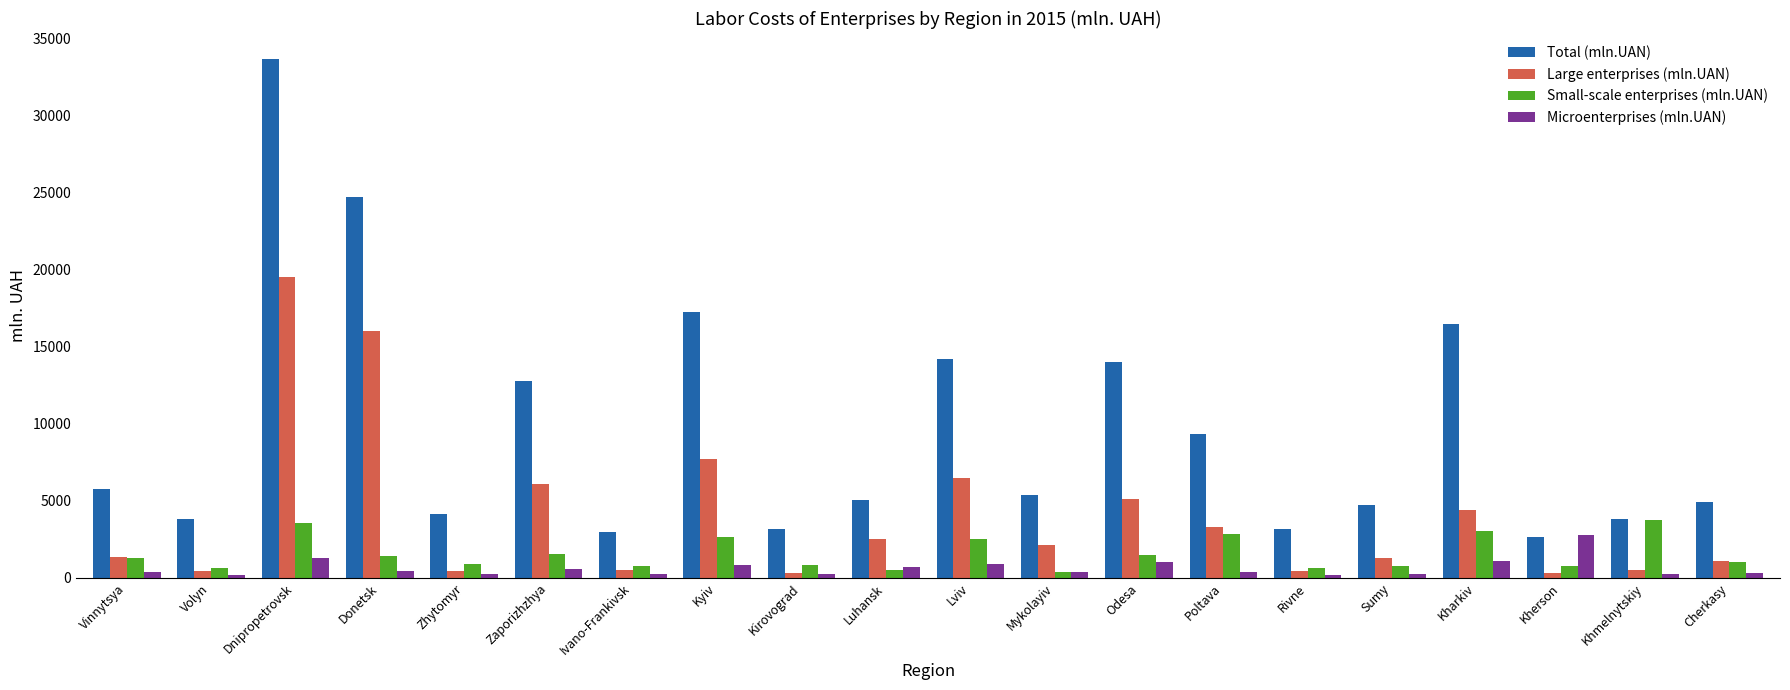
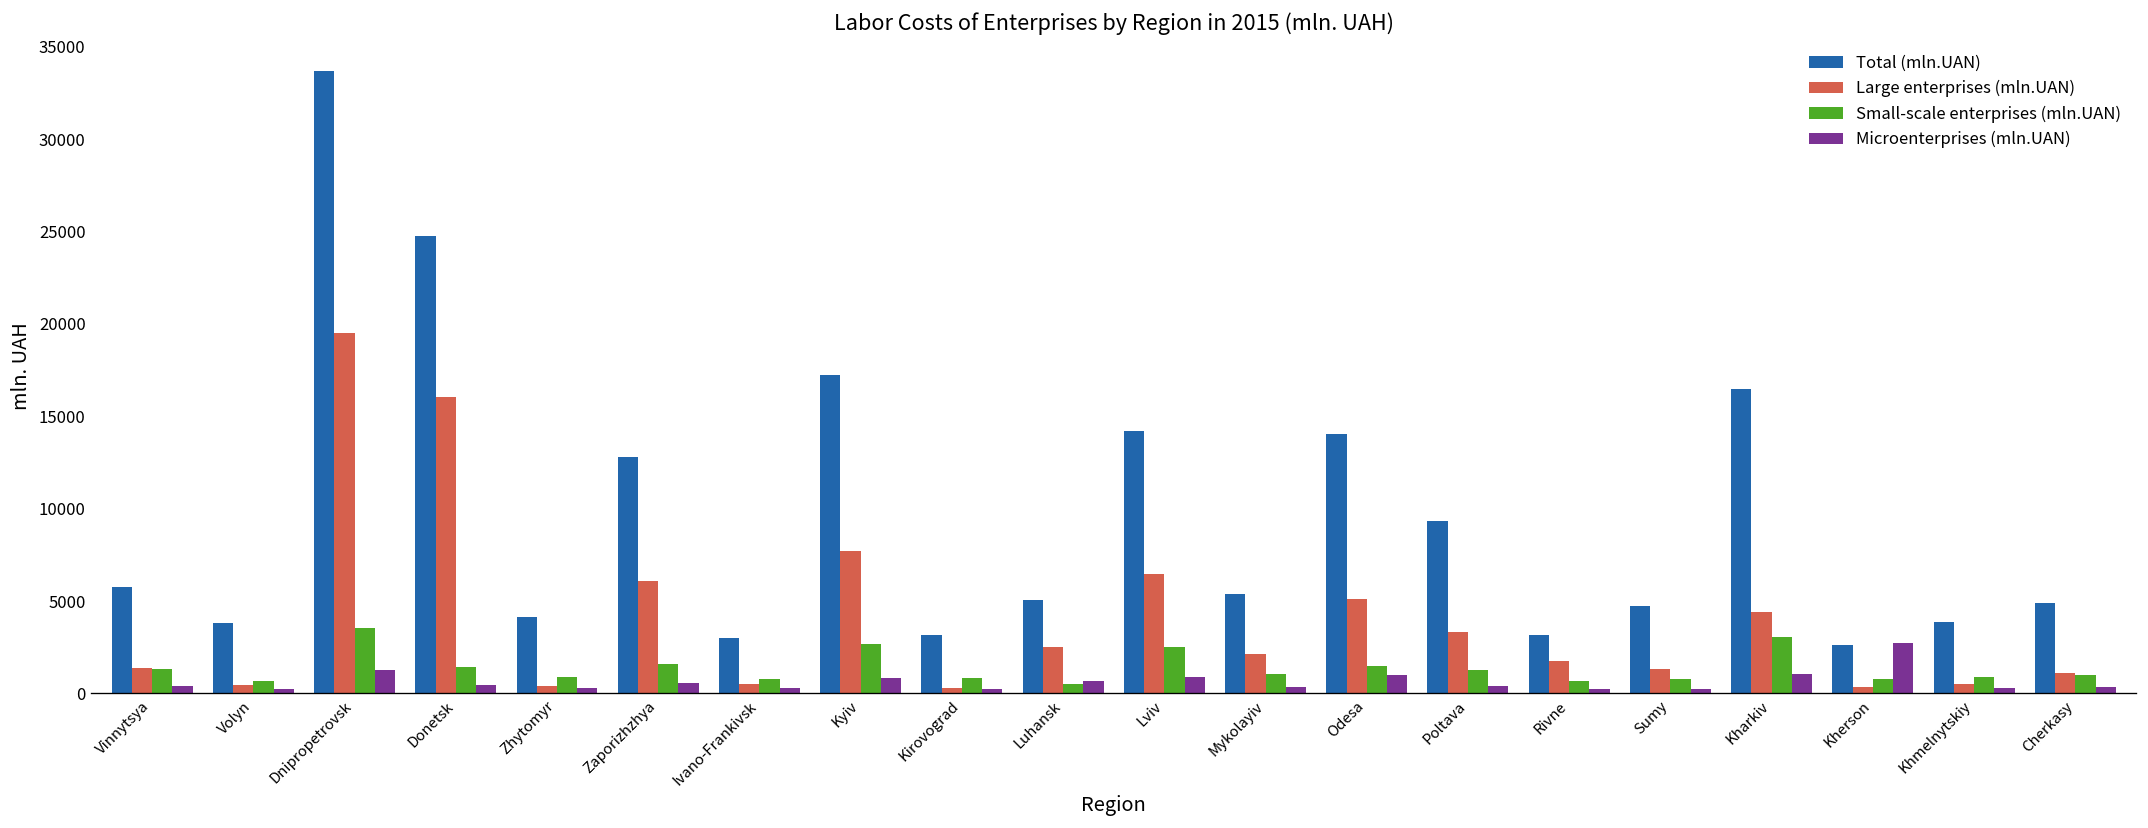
Small-scale enterprises (mln.UAN), Mykolayiv: 400 -> 1000
Small-scale enterprises (mln.UAN), Poltava: 2800 -> 1200
Large enterprises (mln.UAN), Rivne: 400 -> 1800
Small-scale enterprises (mln.UAN), Khmelnytskiy: 3800 -> 900
